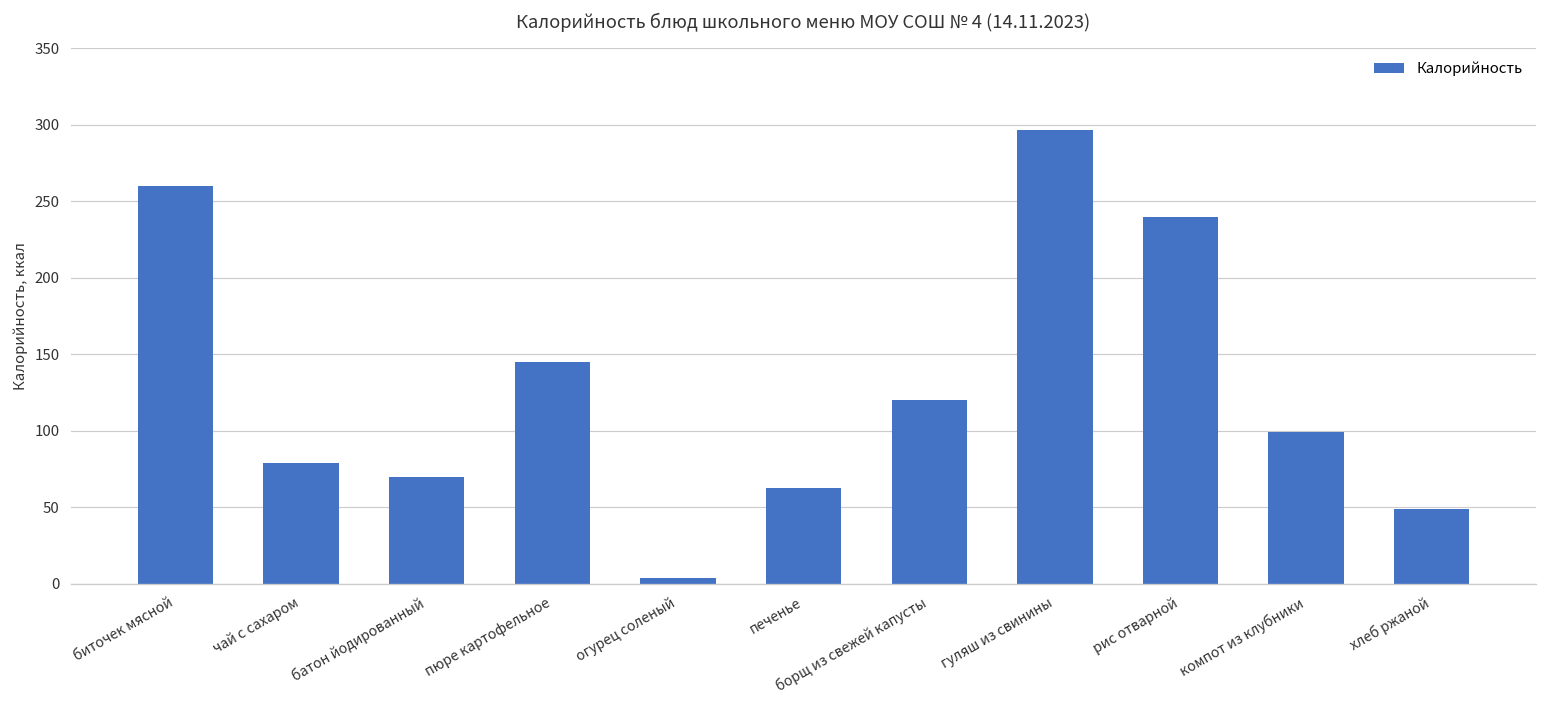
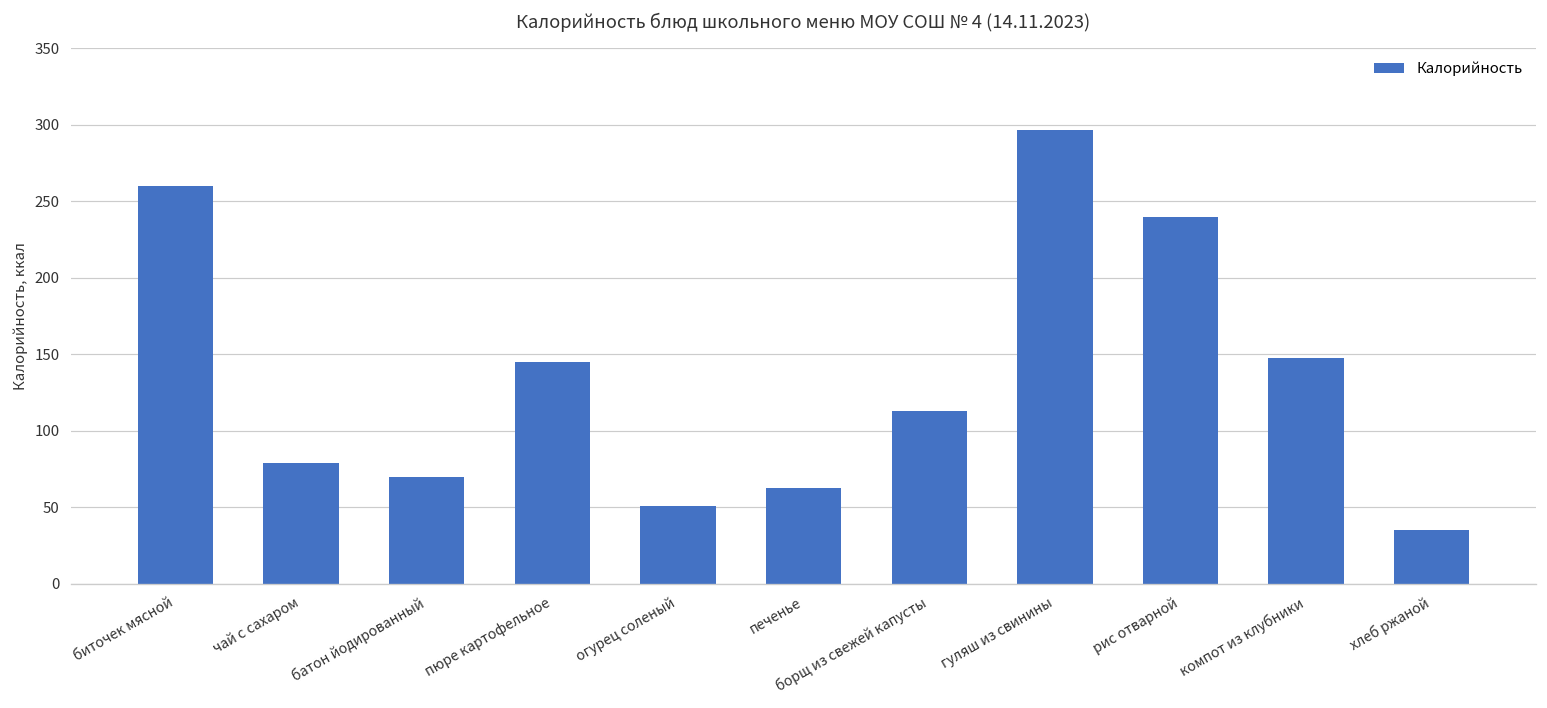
огурец соленый: 4 -> 51
борщ из свежей капусты: 120 -> 113
компот из клубники: 99 -> 148
хлеб ржаной: 49 -> 35
